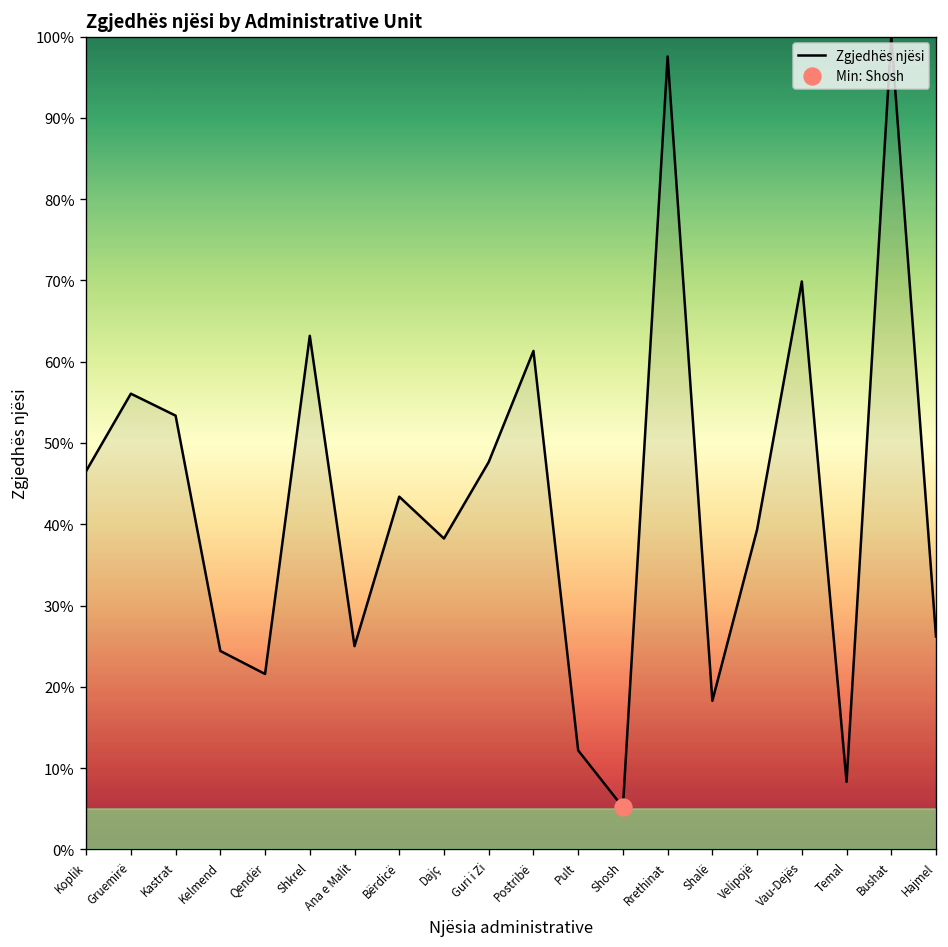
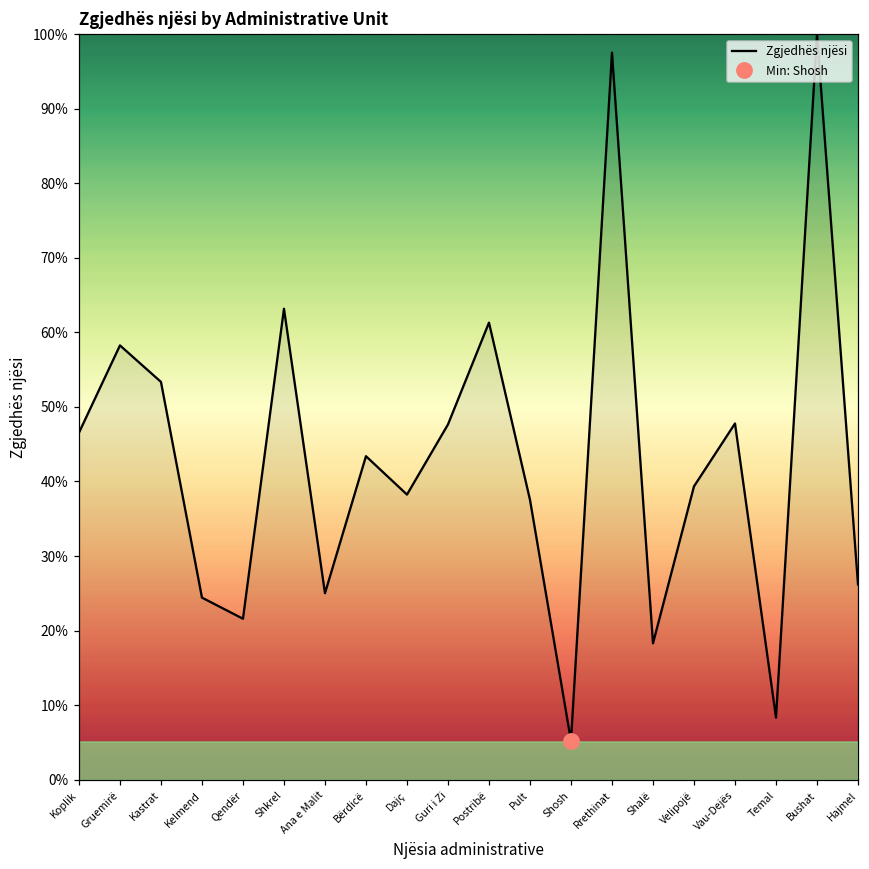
Zgjedhës njësi, Gruemirë: 56% -> 58%
Zgjedhës njësi, Pult: 12% -> 38%
Zgjedhës njësi, Vau-Dejës: 70% -> 48%
